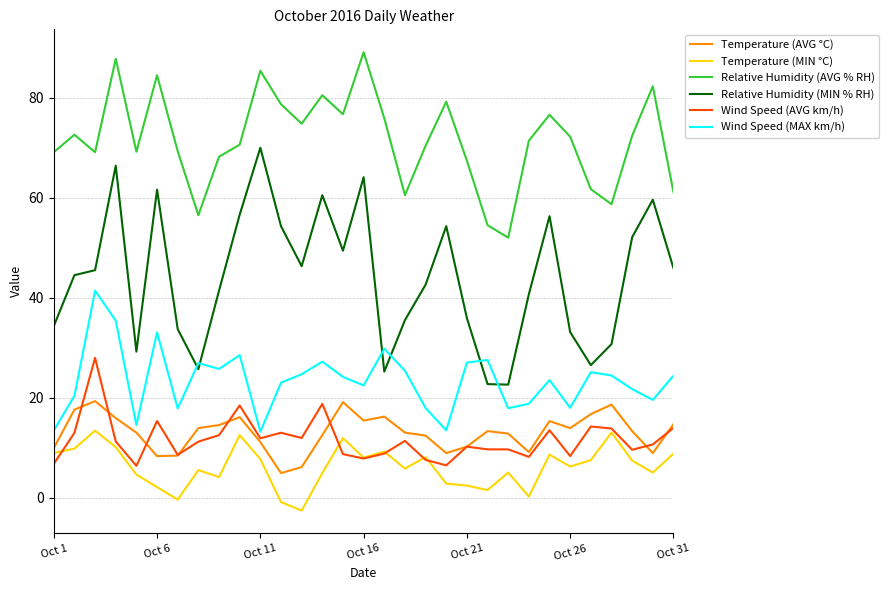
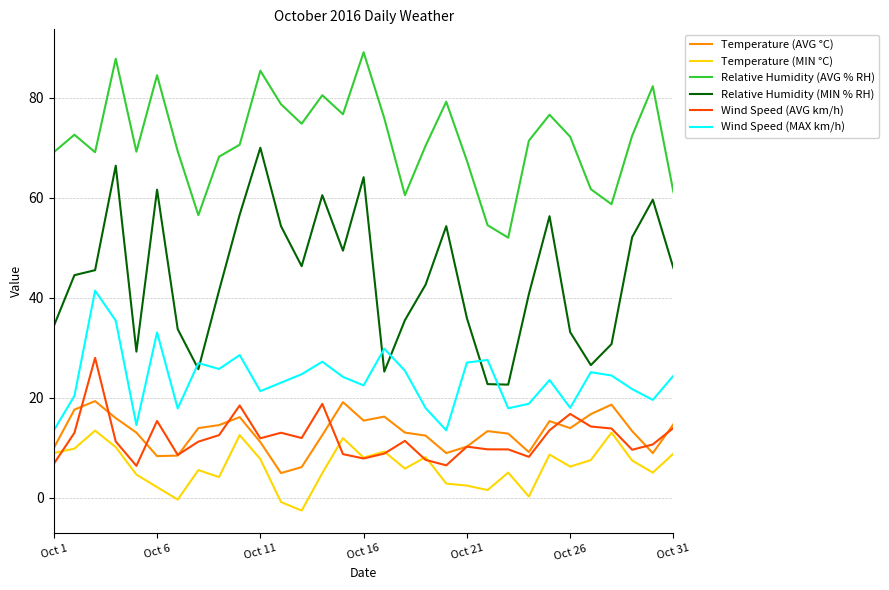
Wind Speed (MAX km/h), Oct 11: 13 -> 21
Wind Speed (AVG km/h), Oct 26: 8 -> 17
